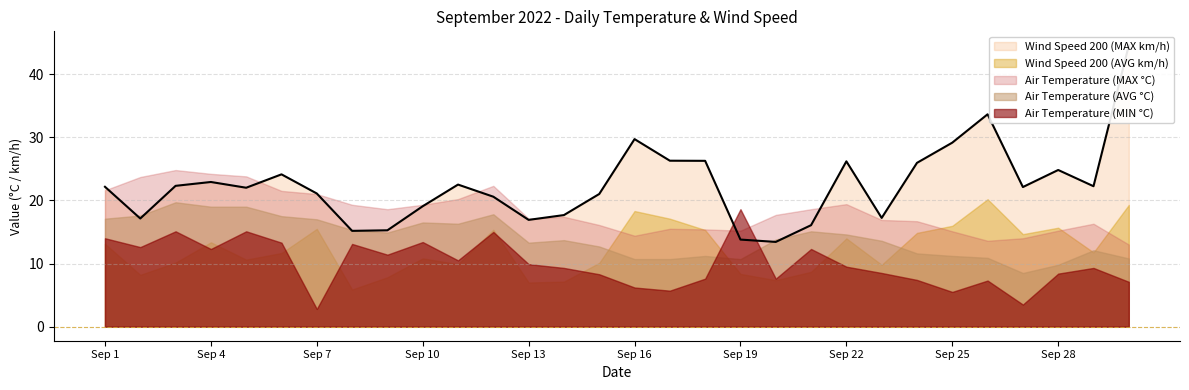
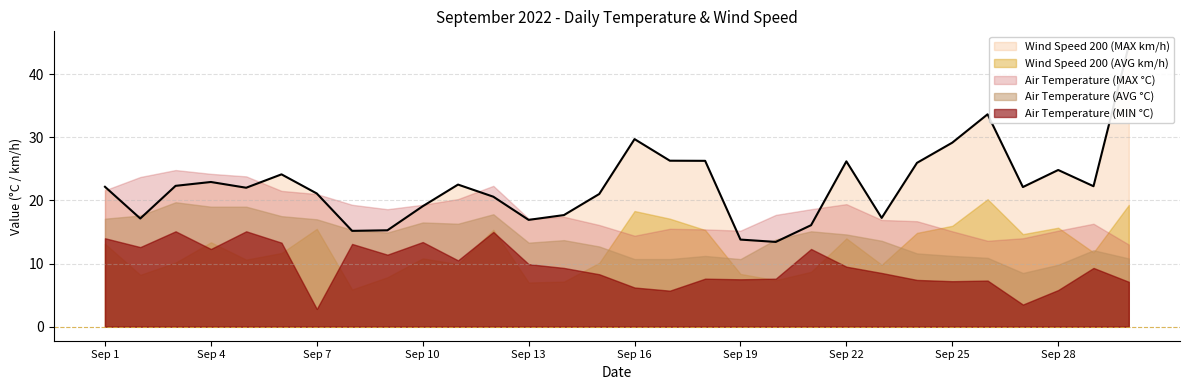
Air Temperature (MIN °C), Sep 19: 19 -> 8
Air Temperature (MIN °C), Sep 25: 6 -> 7
Air Temperature (MIN °C), Sep 28: 8 -> 6
